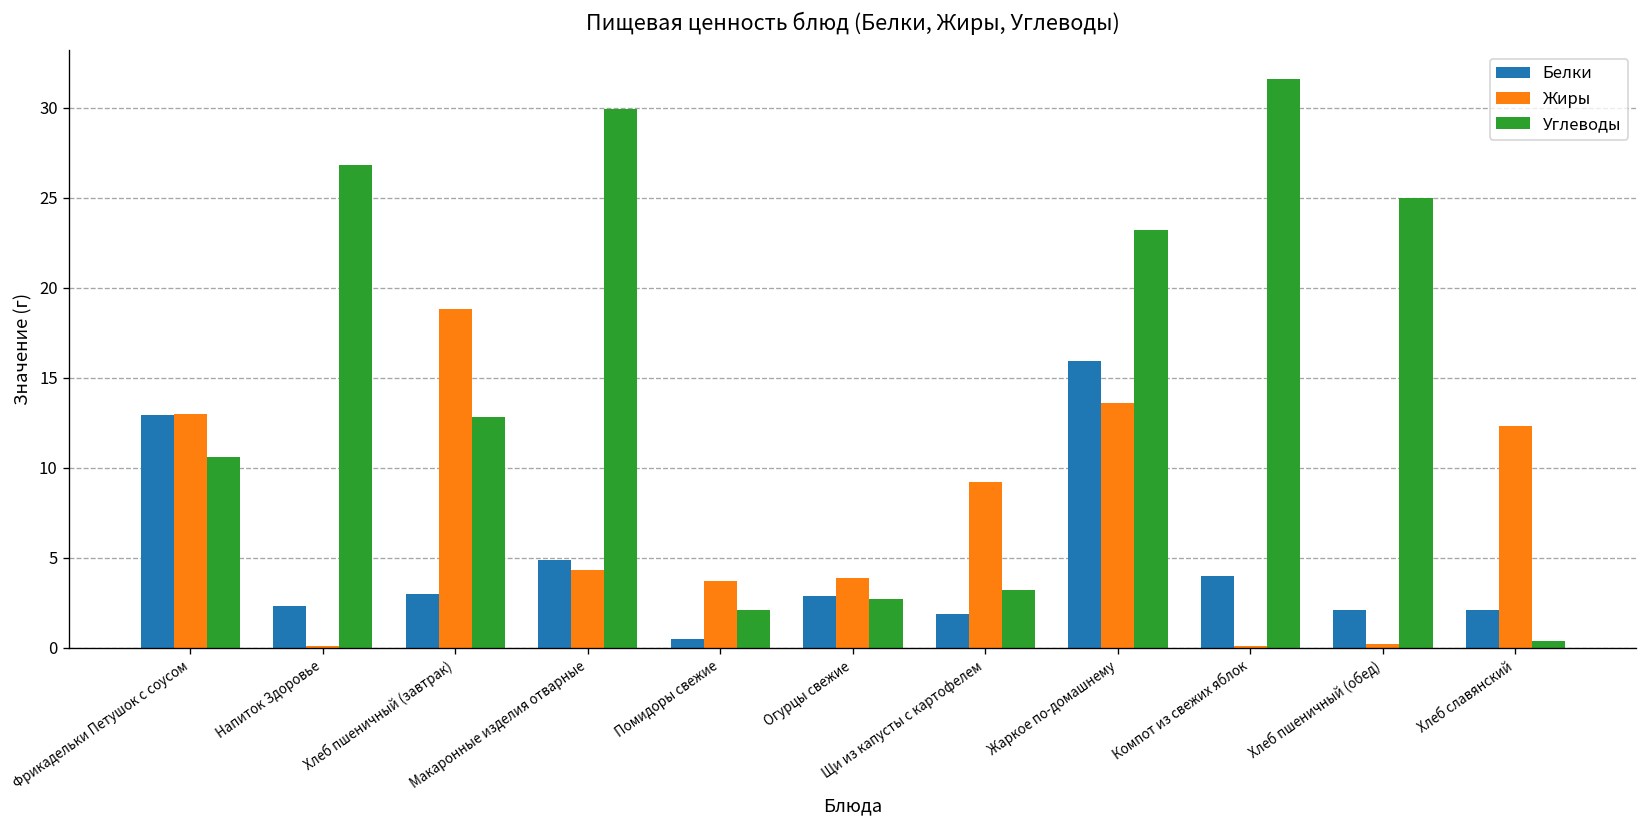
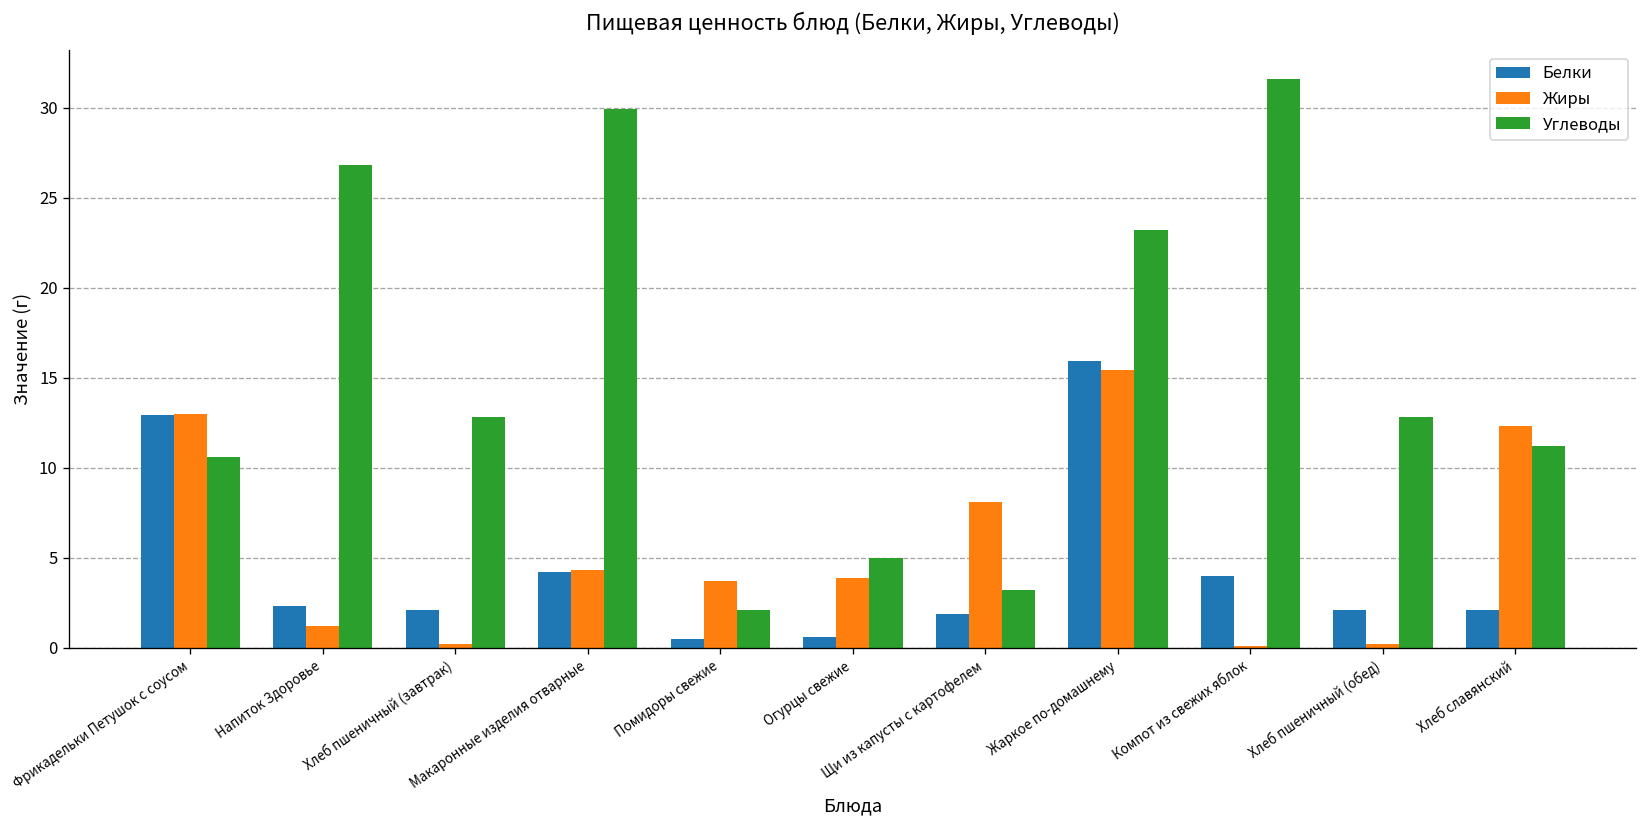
Жиры, Напиток Здоровье: 0.1 -> 1.2
Белки, Хлеб пшеничный (завтрак): 3.0 -> 2.1
Жиры, Хлеб пшеничный (завтрак): 18.8 -> 0.2
Белки, Макаронные изделия отварные: 4.9 -> 4.2
Белки, Огурцы свежие: 2.9 -> 0.6
Углеводы, Огурцы свежие: 2.7 -> 5.0
Жиры, Щи из капусты с картофелем: 9.2 -> 8.1
Жиры, Жаркое по-домашнему: 13.6 -> 15.4
Углеводы, Хлеб пшеничный (обед): 25.0 -> 12.8
Углеводы, Хлеб славянский: 0.4 -> 11.2
